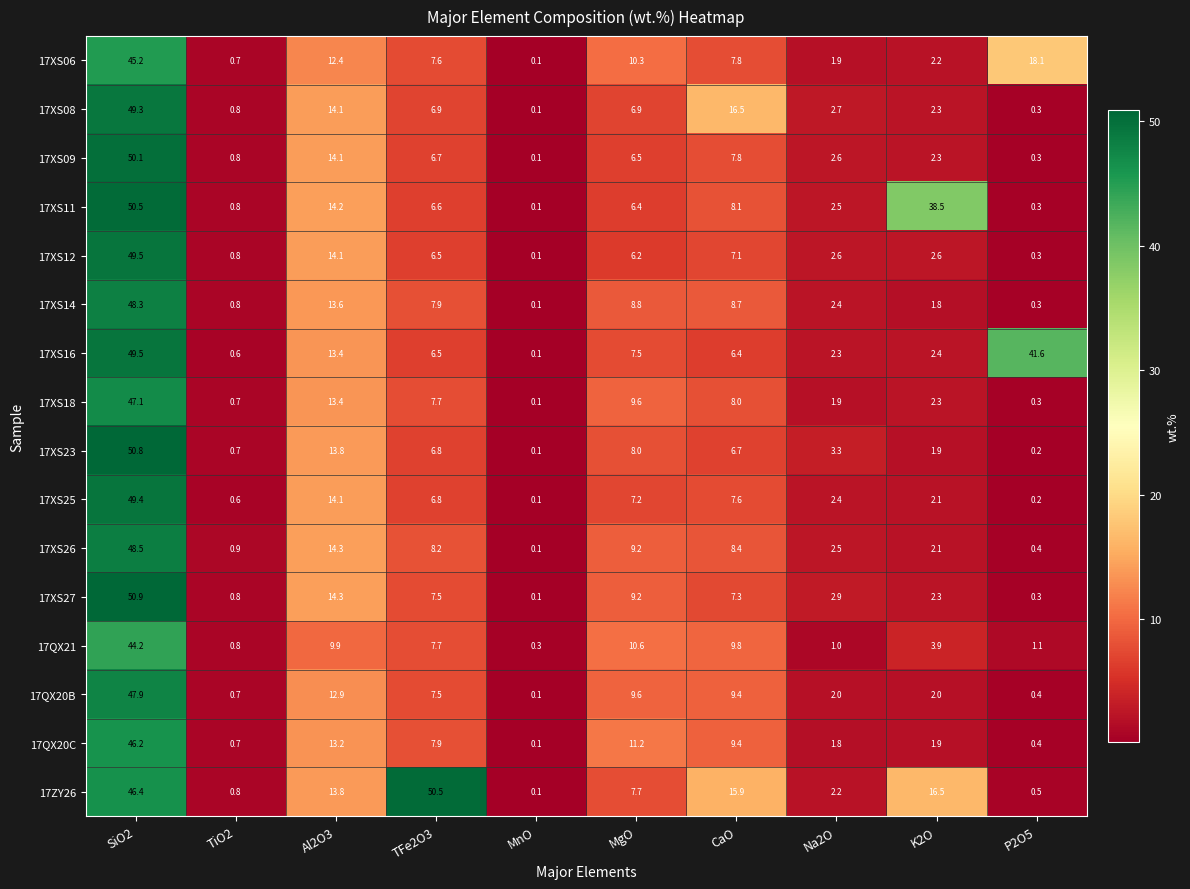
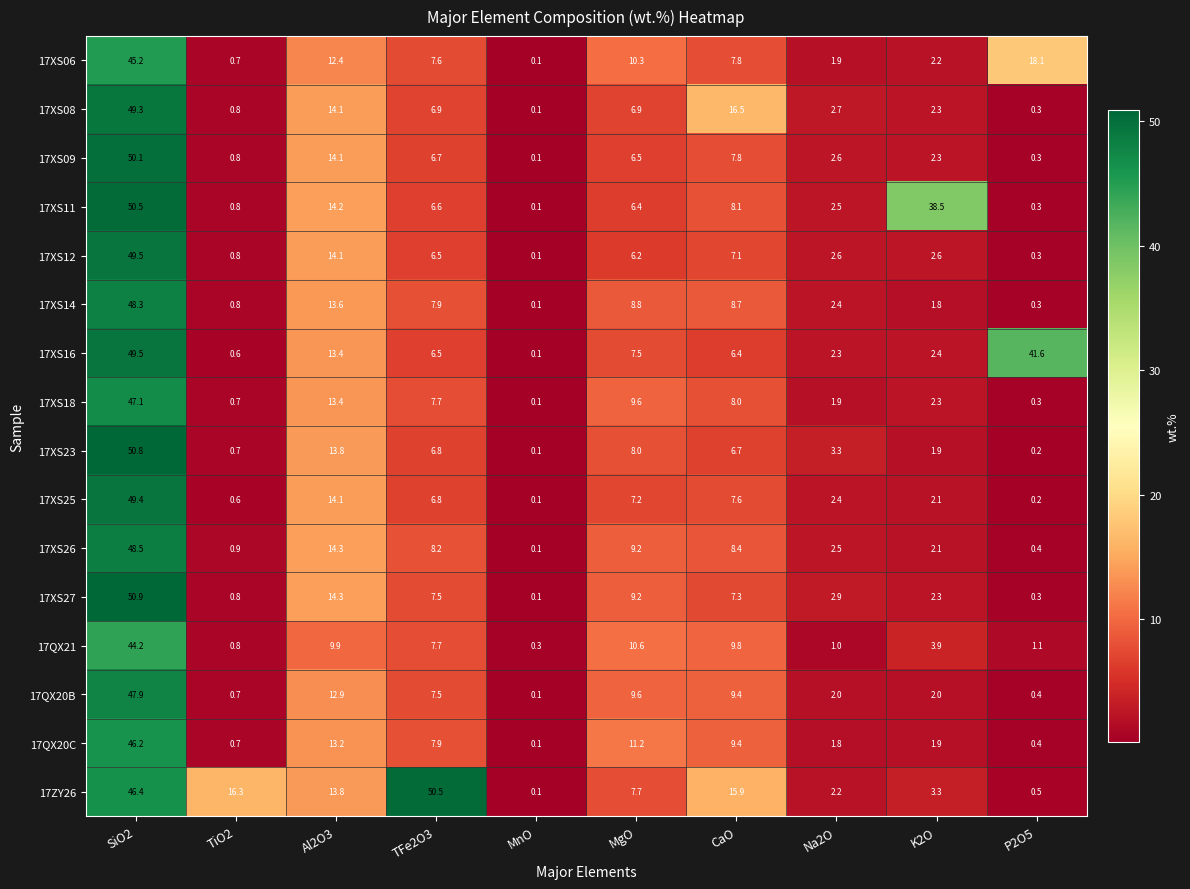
17ZY26, TiO2: 0.8 -> 16.3
17ZY26, K2O: 16.5 -> 3.3
